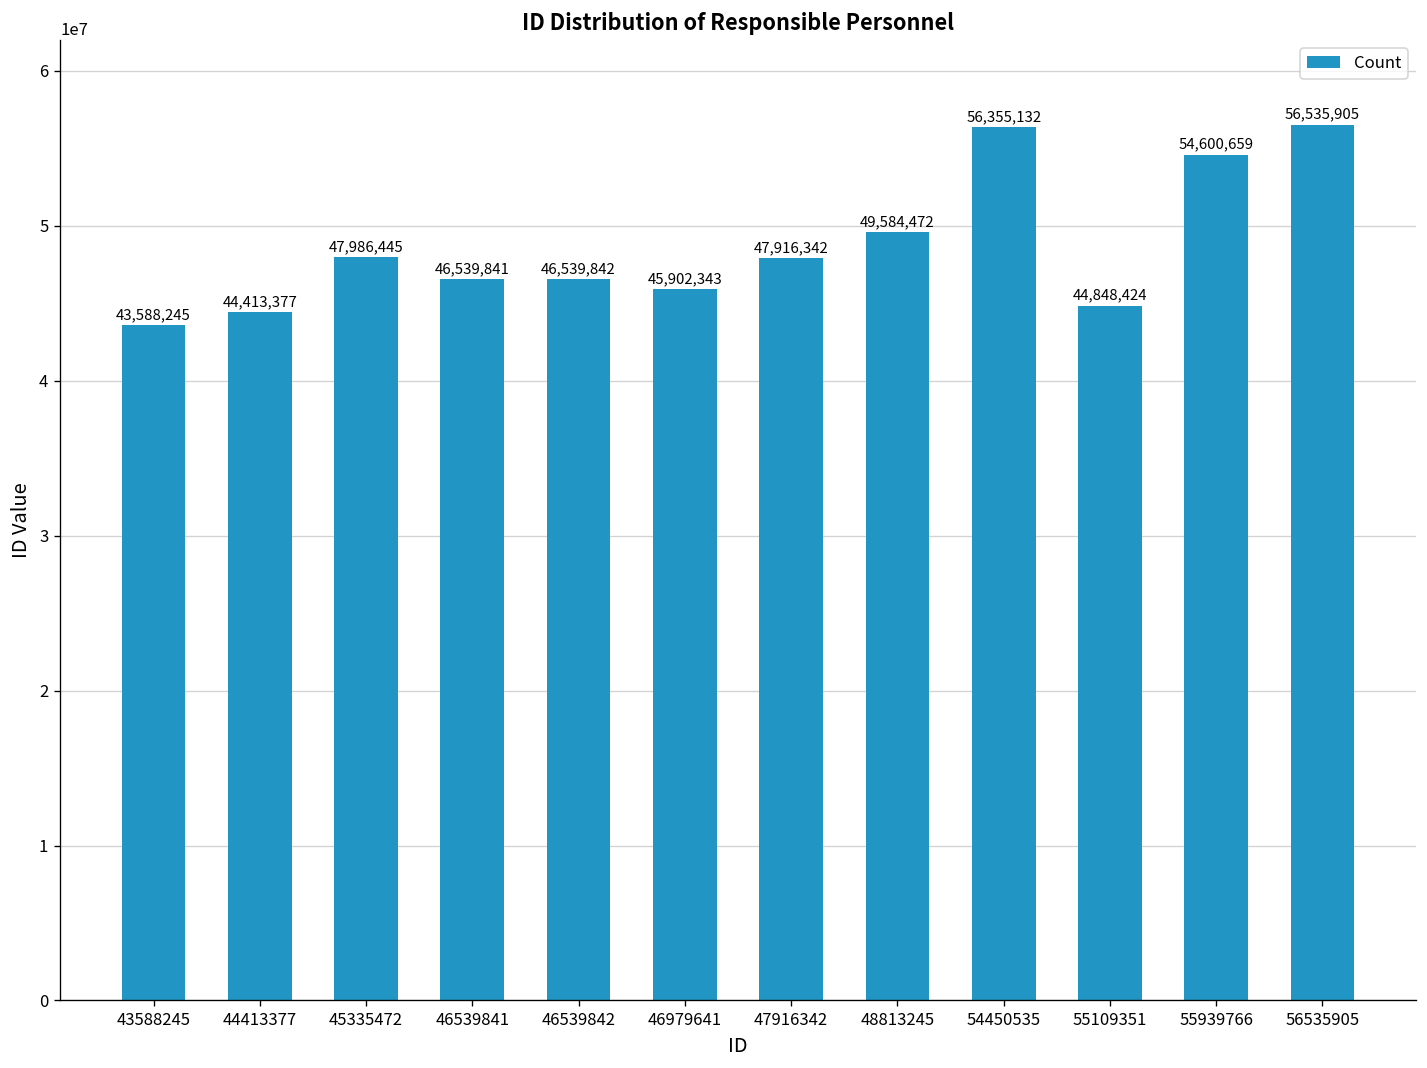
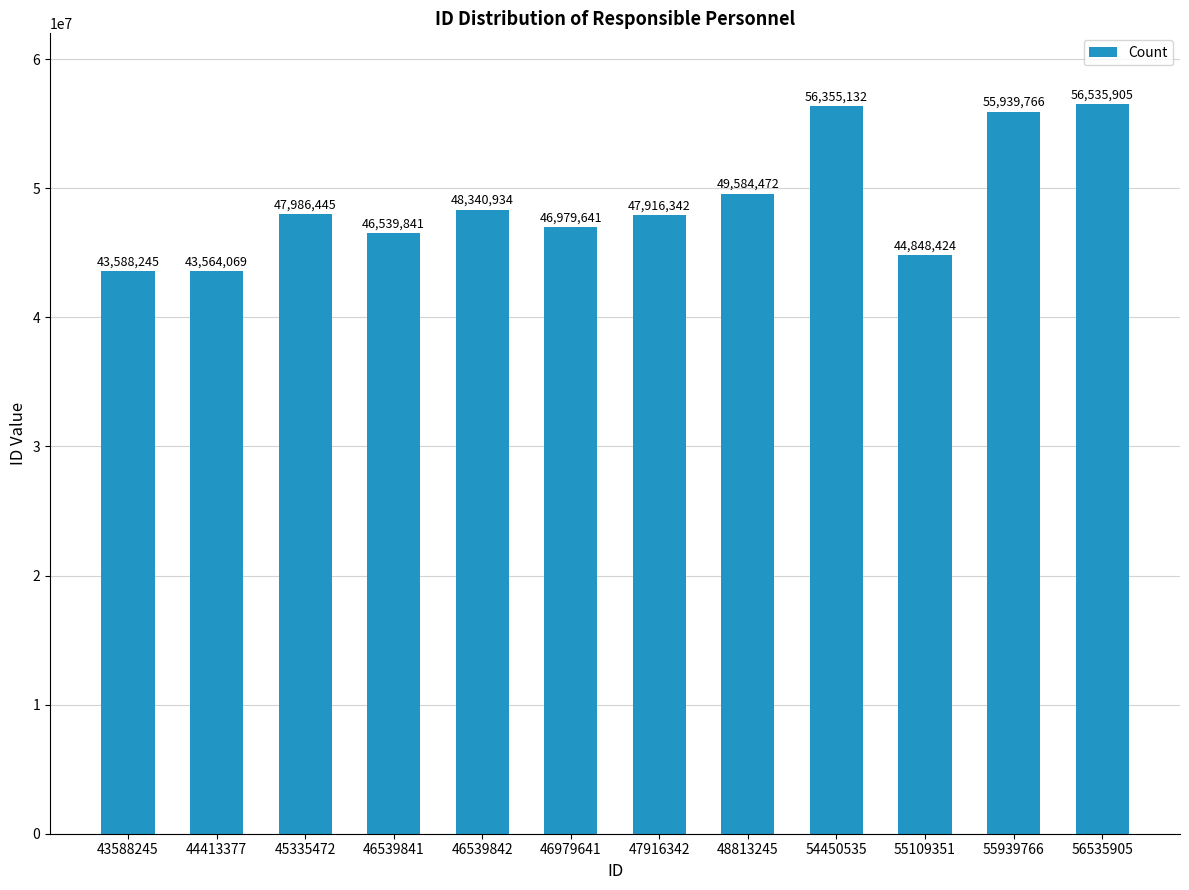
44413377: 44,413,377 -> 43,564,069
46539842: 46,539,842 -> 48,340,934
46979641: 45,902,343 -> 46,979,641
55939766: 54,600,659 -> 55,939,766
